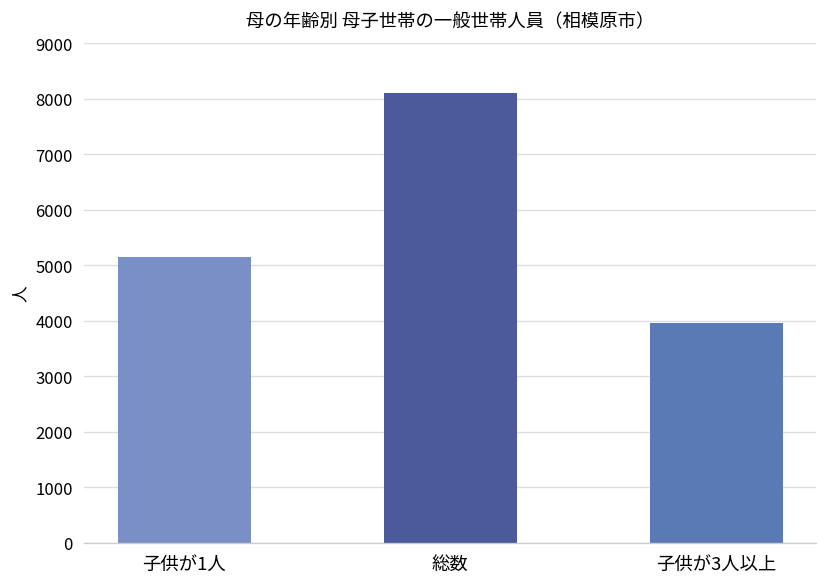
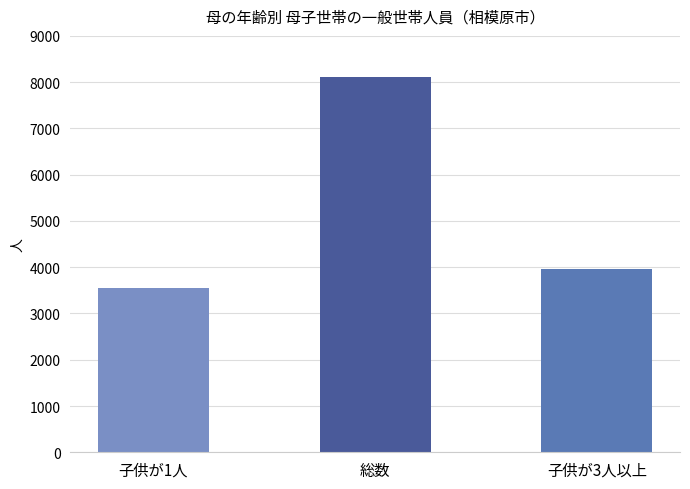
子供が1人: 5200 -> 3600
